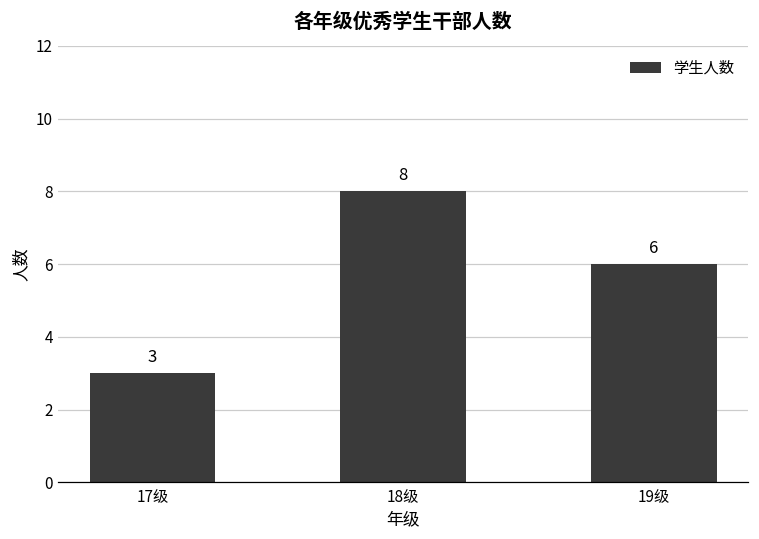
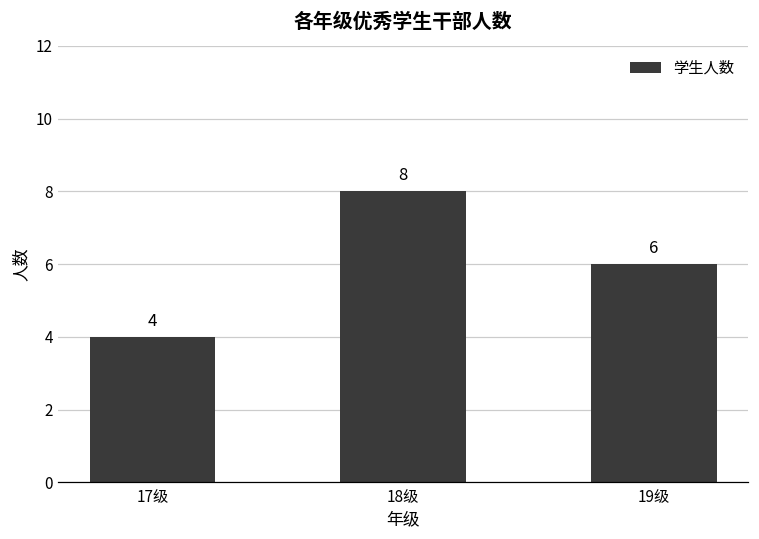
17级: 3 -> 4
